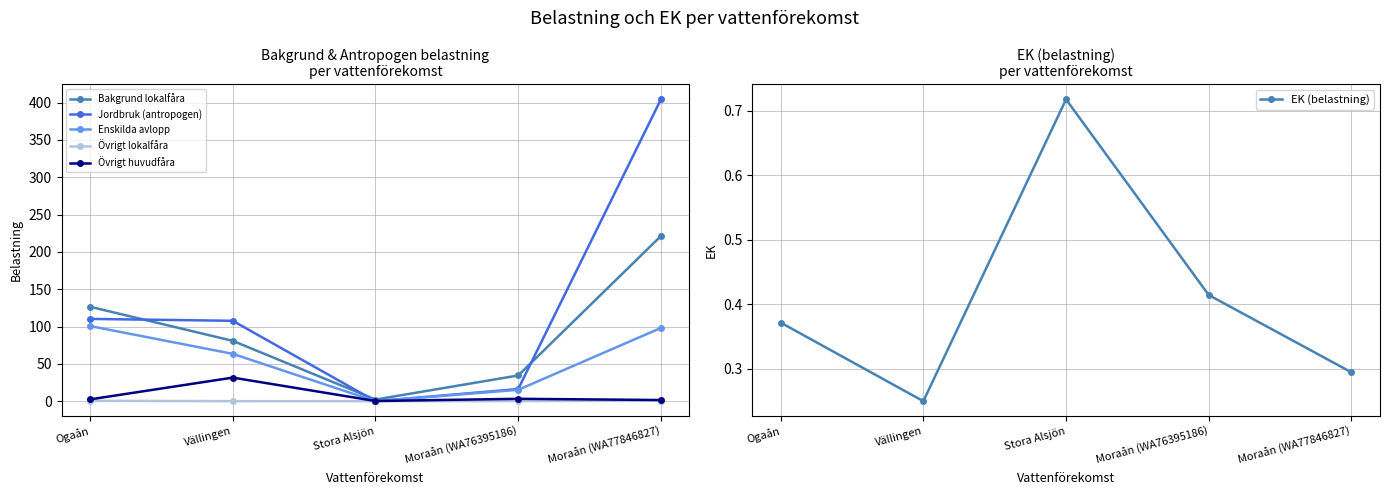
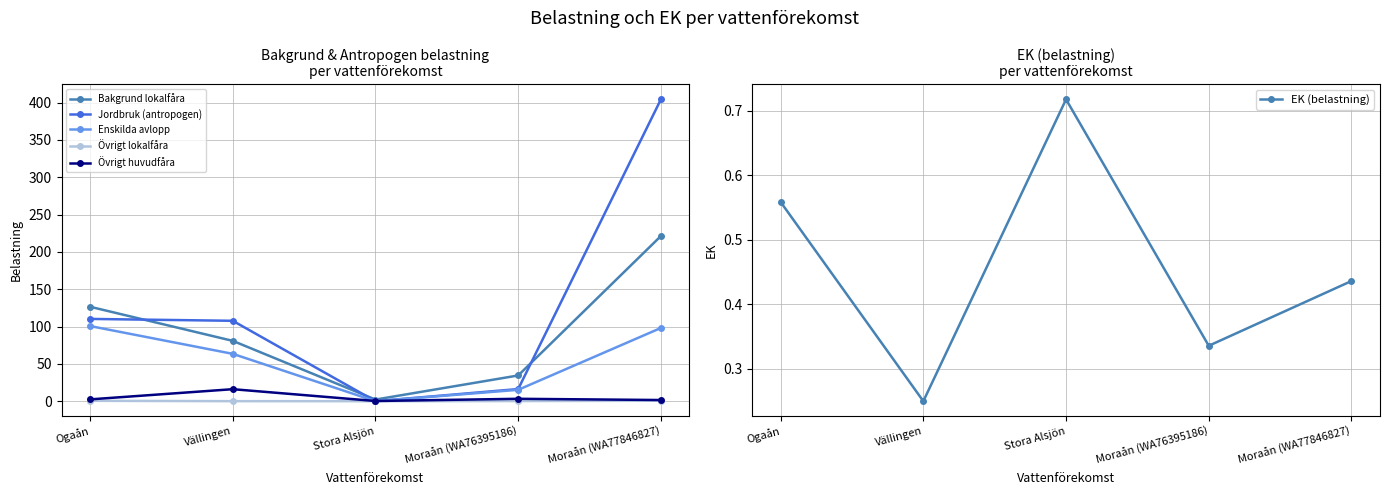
Bakgrund & Antropogen belastning per vattenförekomst, Övrigt huvudfåra, Vällingen: 30 -> 20
EK (belastning) per vattenförekomst, Ogaån: 0.37 -> 0.56
EK (belastning) per vattenförekomst, Moraån (WA76395186): 0.41 -> 0.34
EK (belastning) per vattenförekomst, Moraån (WA77846827): 0.29 -> 0.44
